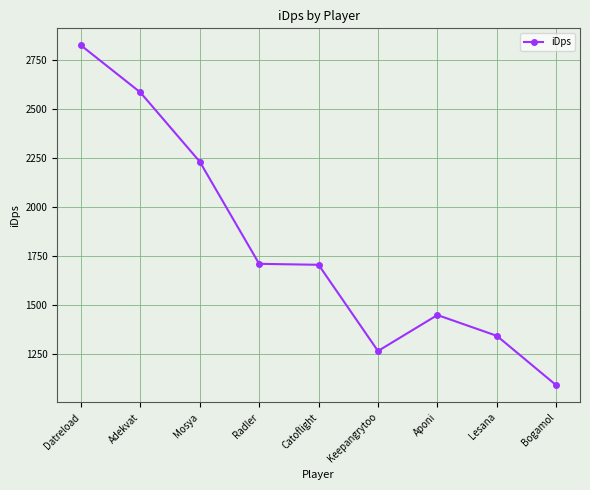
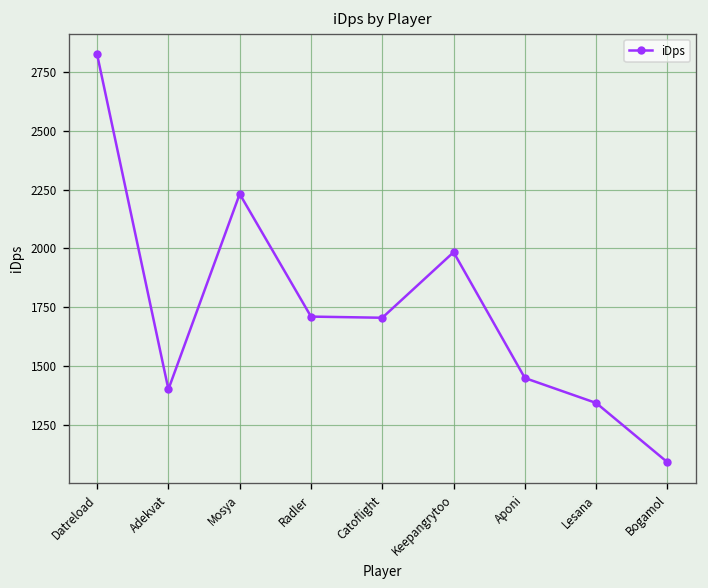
Adekvat: 2580 -> 1400
Keepangrytoo: 1270 -> 1980
